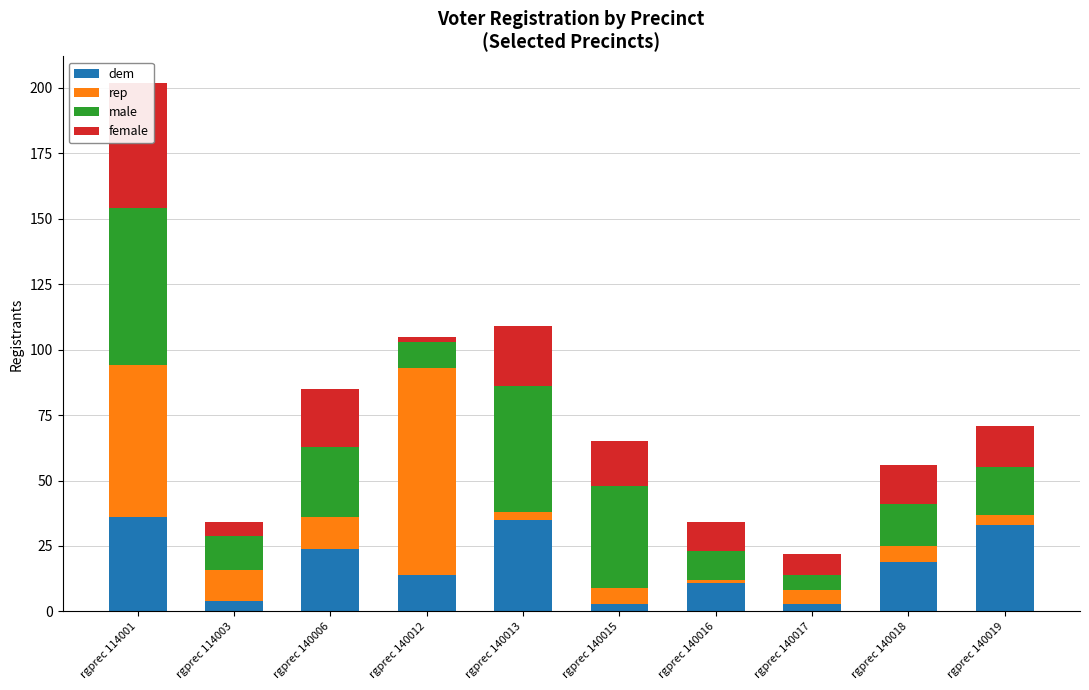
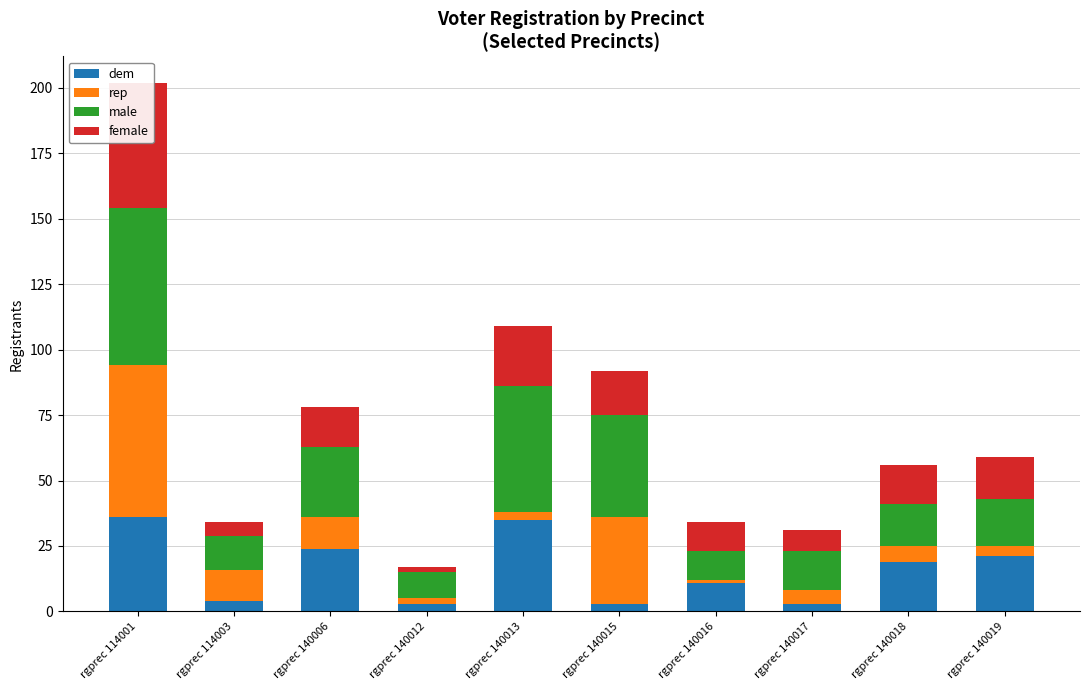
female, rgprec 140006: 22 -> 15
dem, rgprec 140012: 14 -> 3
rep, rgprec 140012: 79 -> 2
rep, rgprec 140015: 6 -> 33
male, rgprec 140017: 6 -> 15
dem, rgprec 140019: 33 -> 21
